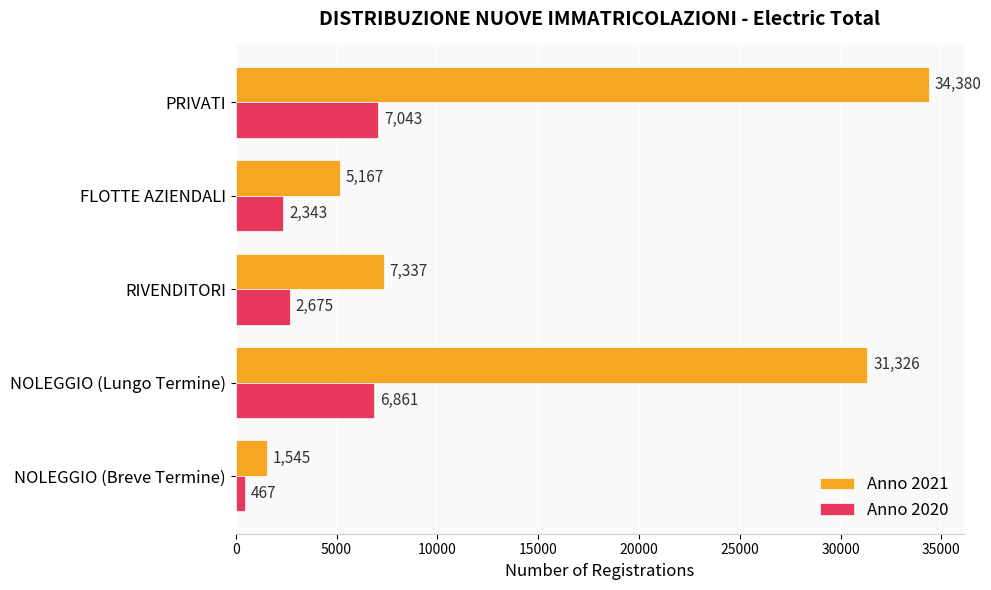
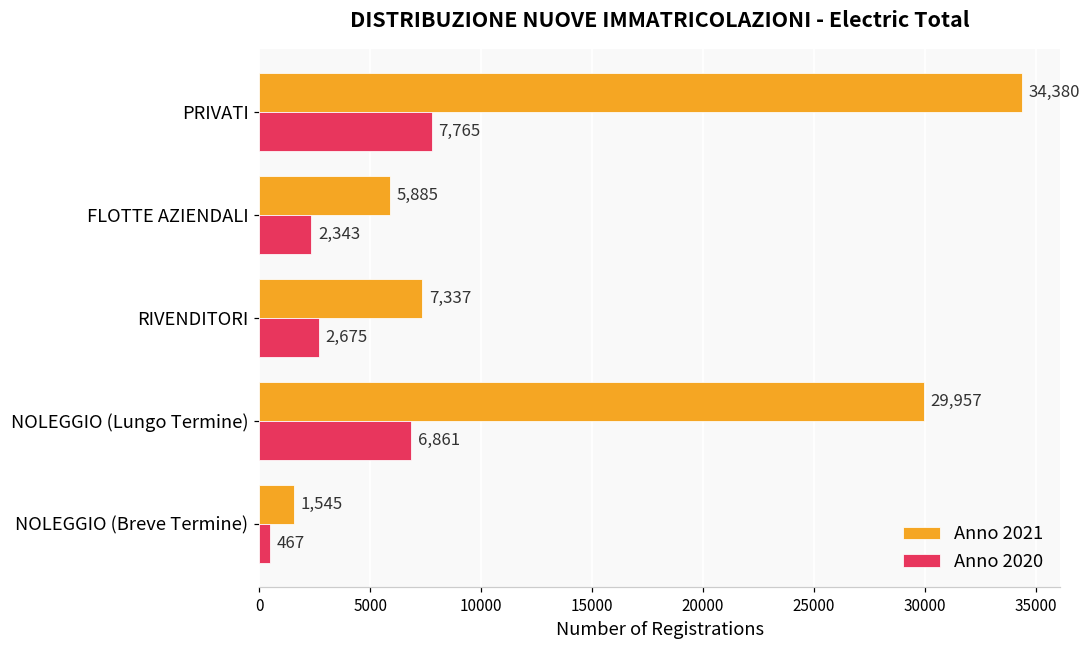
Anno 2020, PRIVATI: 7,043 -> 7,765
Anno 2021, FLOTTE AZIENDALI: 5,167 -> 5,885
Anno 2021, NOLEGGIO (Lungo Termine): 31,326 -> 29,957
